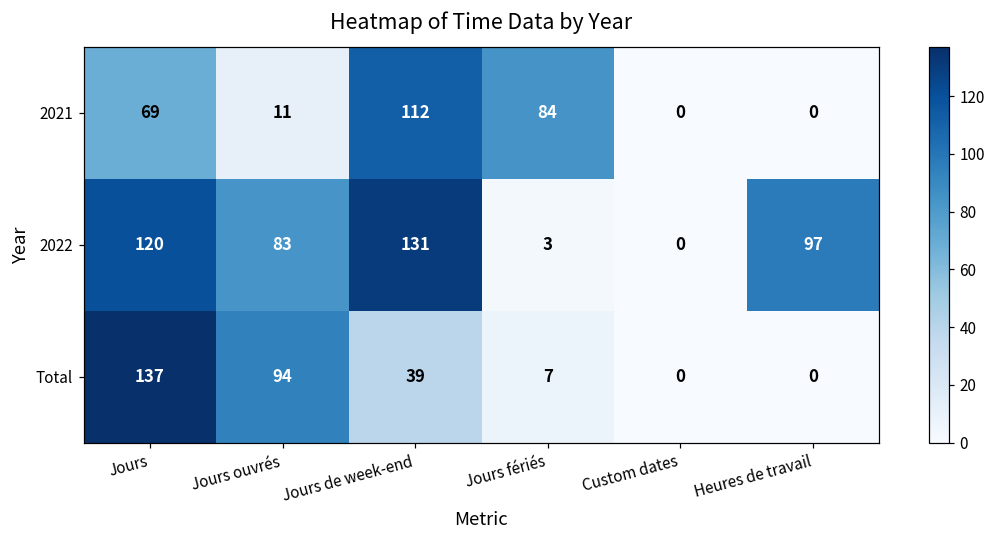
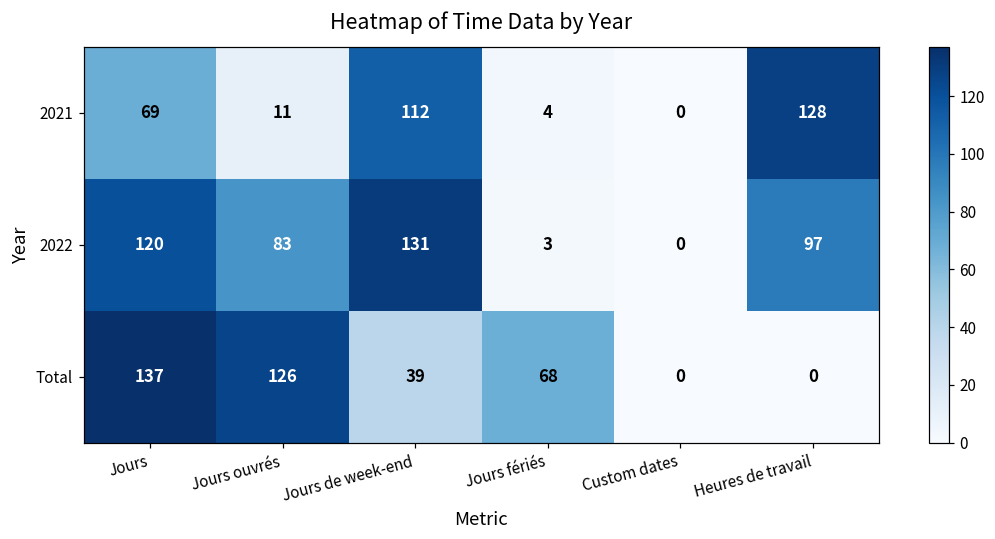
2021, Jours fériés: 84 -> 4
2021, Heures de travail: 0 -> 128
Total, Jours ouvrés: 94 -> 126
Total, Jours fériés: 7 -> 68
